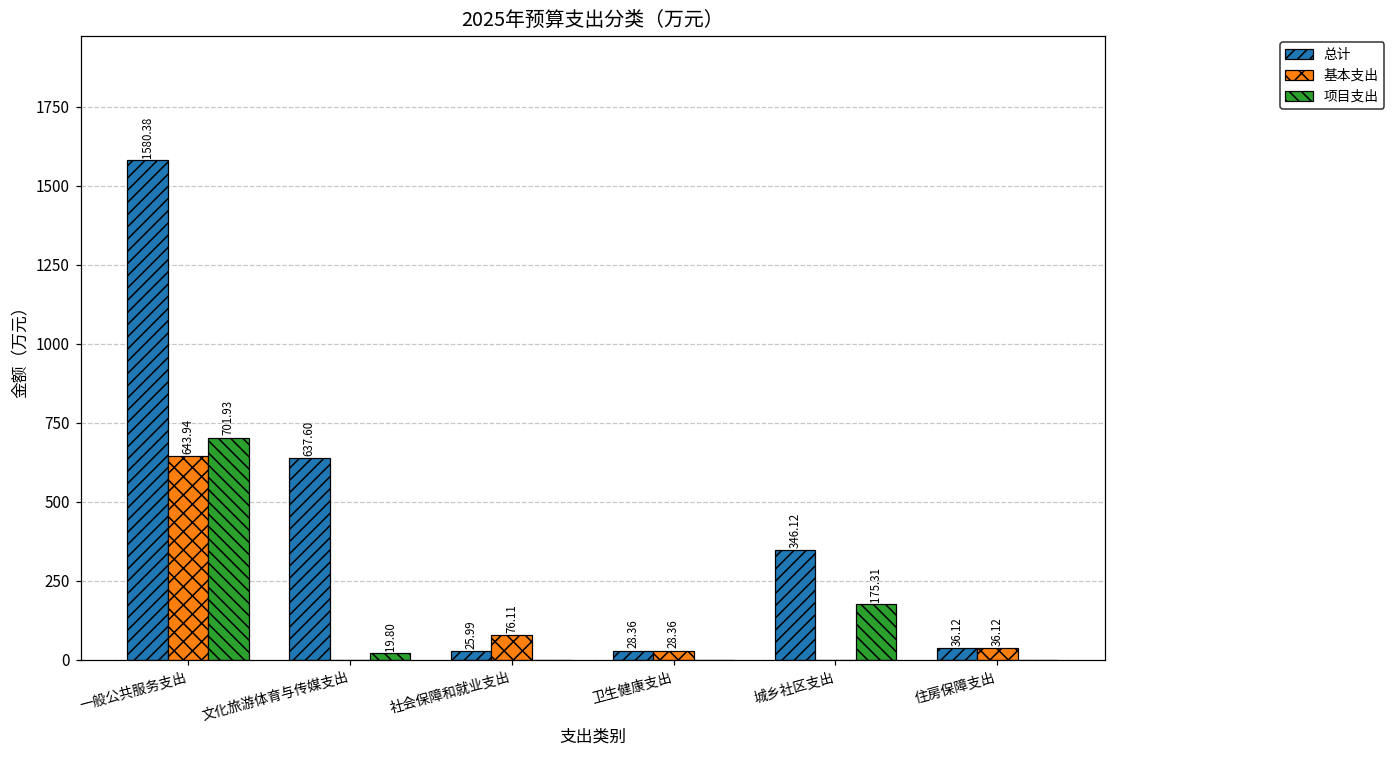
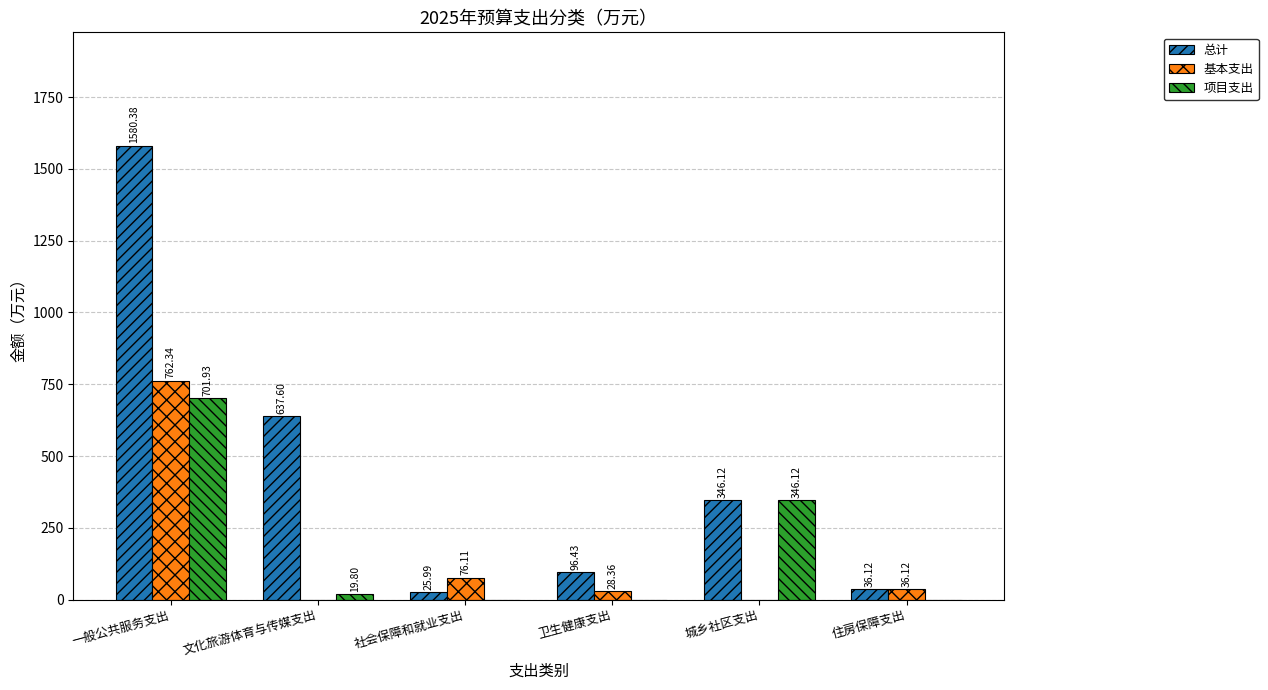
基本支出, 一般公共服务支出: 643.94 -> 762.34
总计, 卫生健康支出: 28.36 -> 96.43
项目支出, 城乡社区支出: 175.31 -> 346.12
